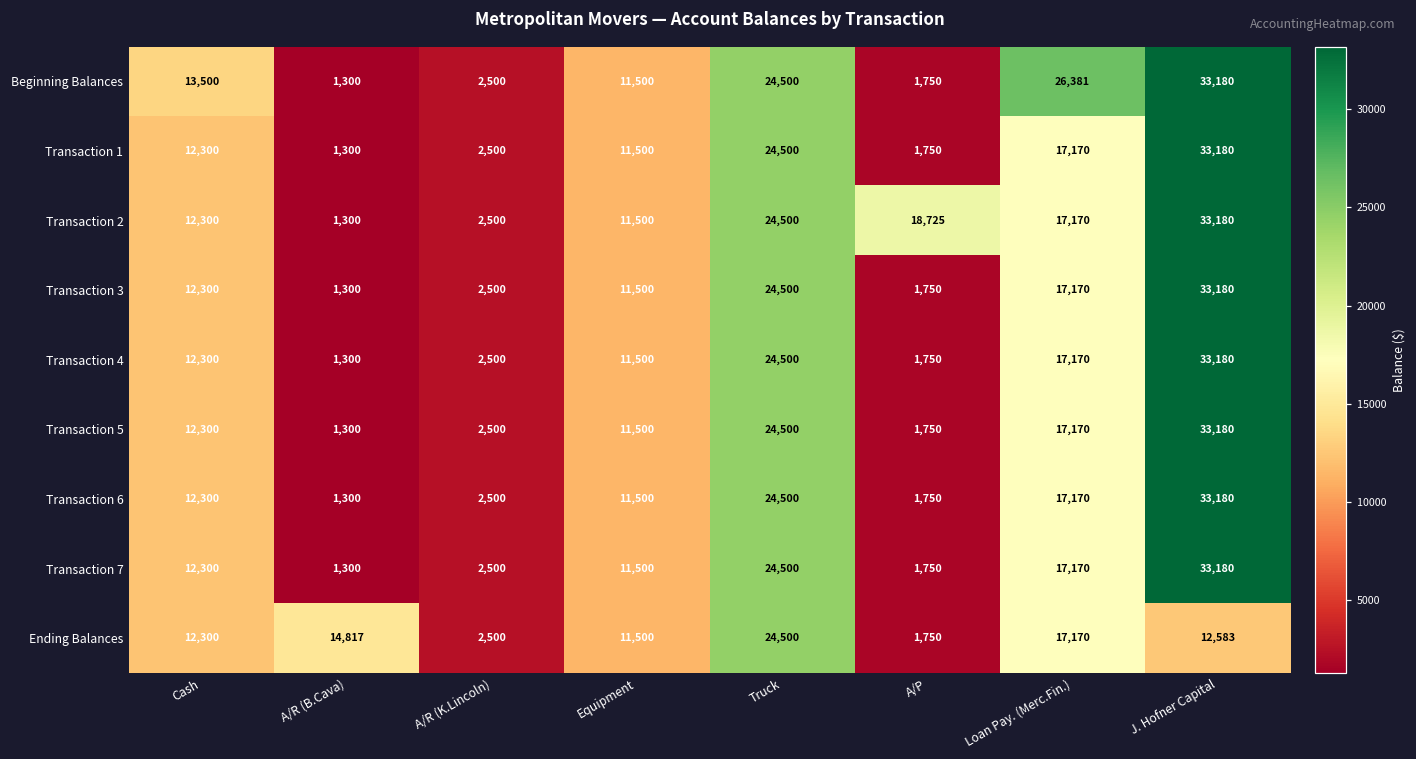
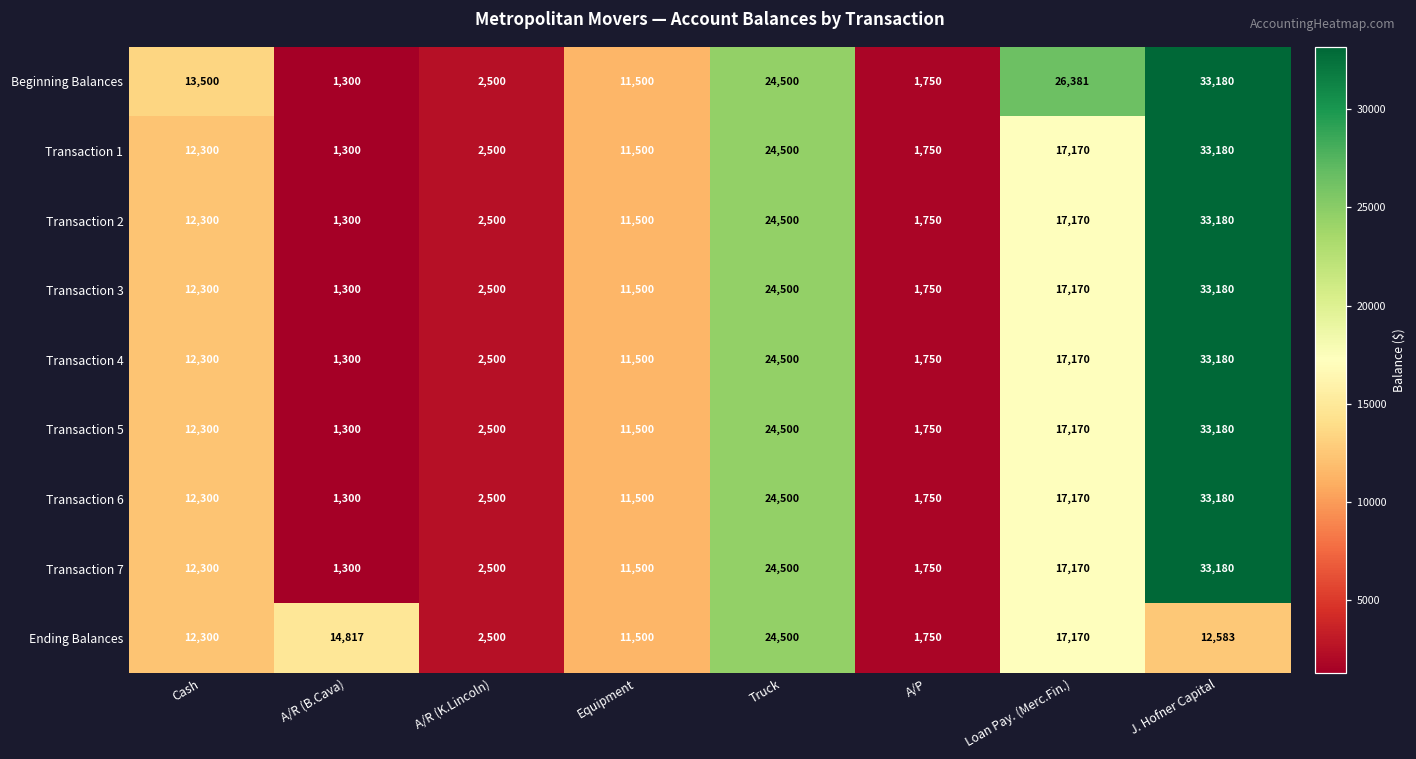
Transaction 2, A/P: 18,725 -> 1,750
